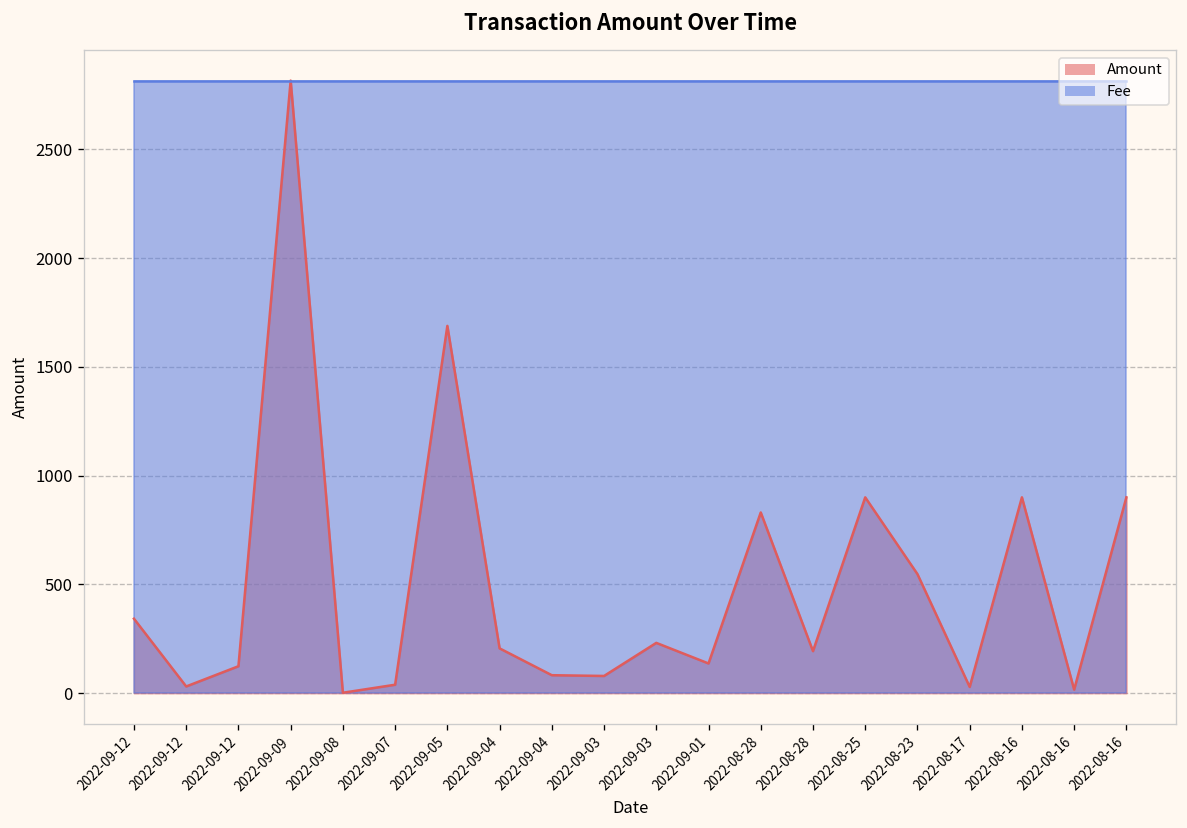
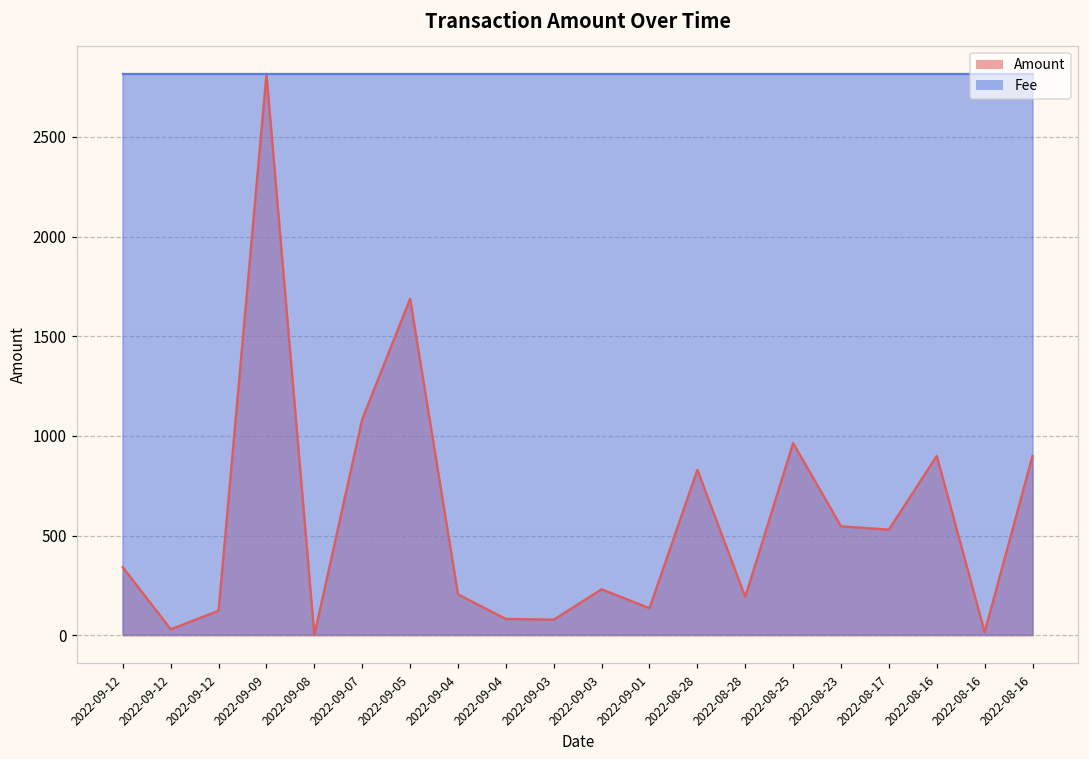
Amount, 2022-09-07: 40 -> 1080
Amount, 2022-08-25: 900 -> 960
Amount, 2022-08-17: 30 -> 530
